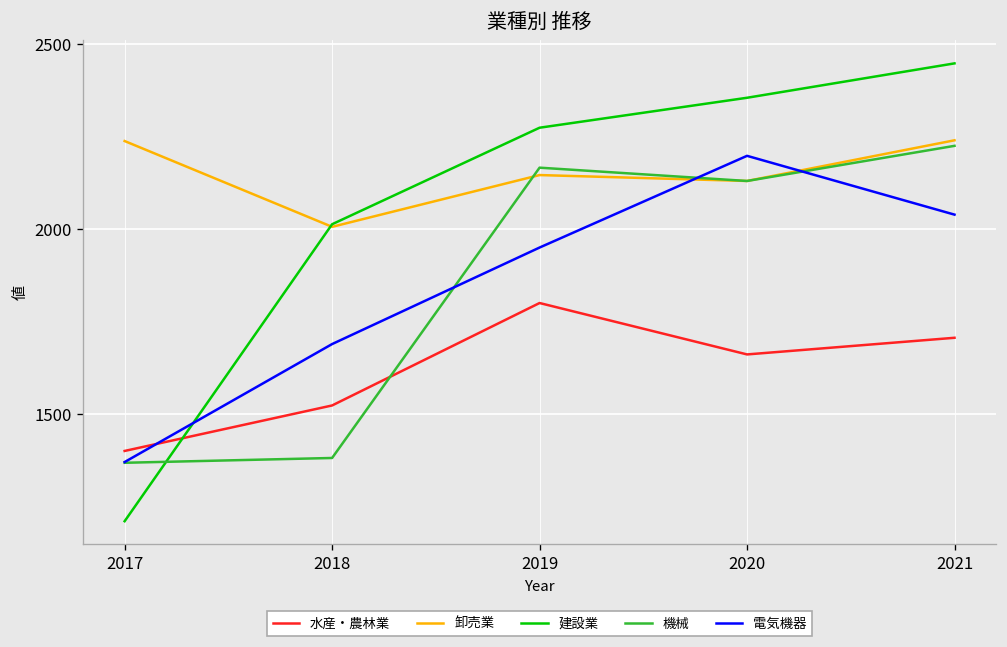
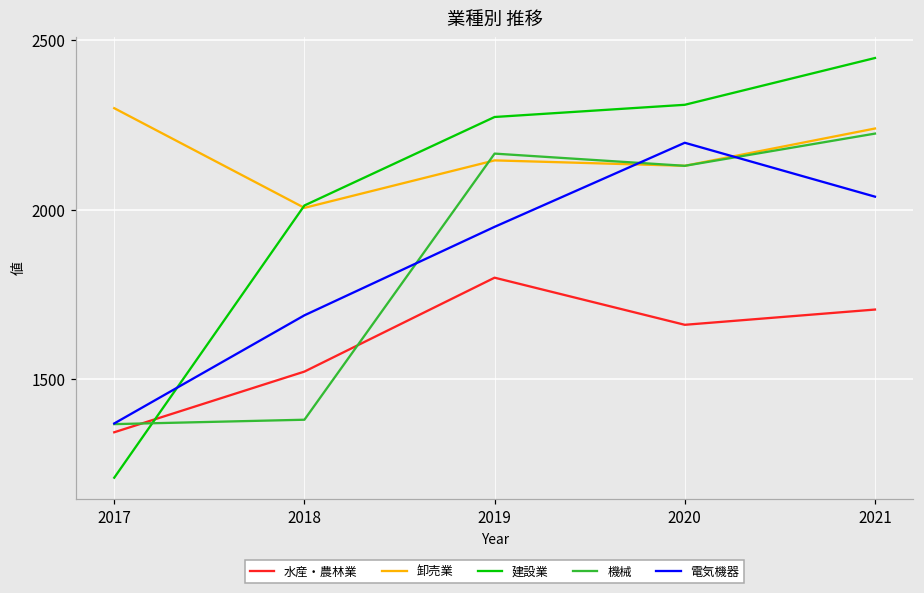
水産・農林業, 2017: 1400 -> 1340
卸売業, 2017: 2240 -> 2300
建設業, 2020: 2360 -> 2310
